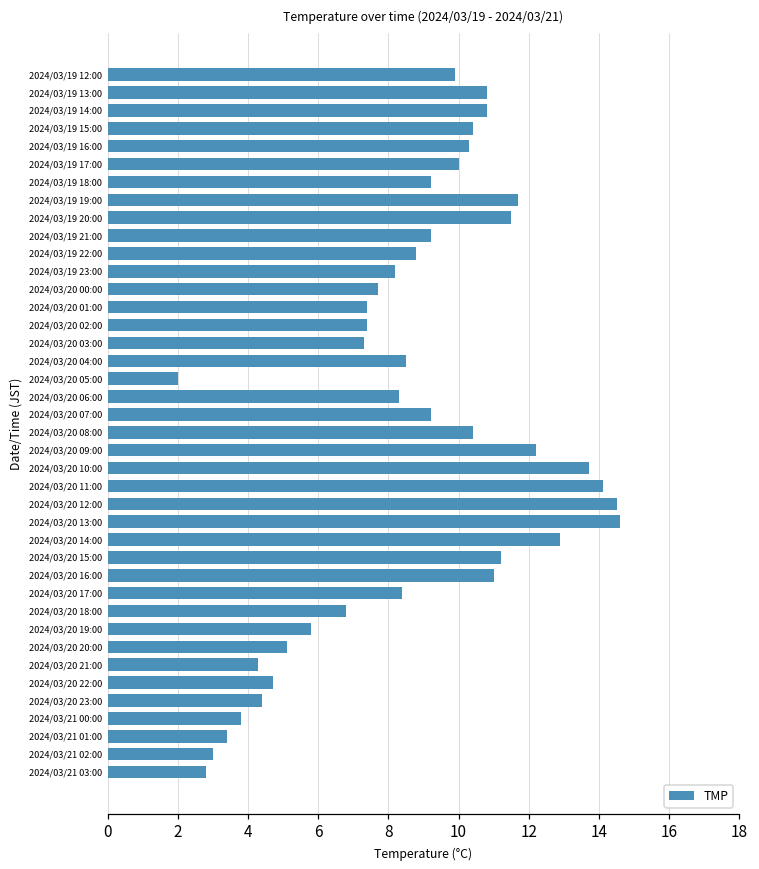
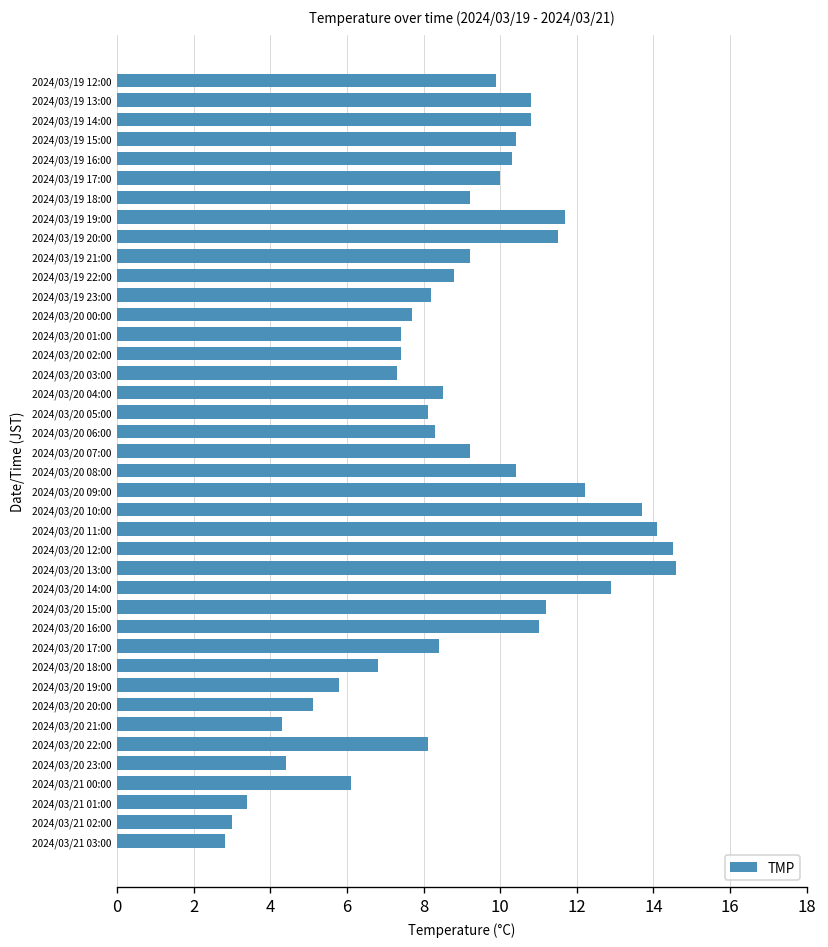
2024/03/20 05:00: 2.0 -> 8.1
2024/03/20 22:00: 4.7 -> 8.1
2024/03/21 00:00: 3.8 -> 6.1
